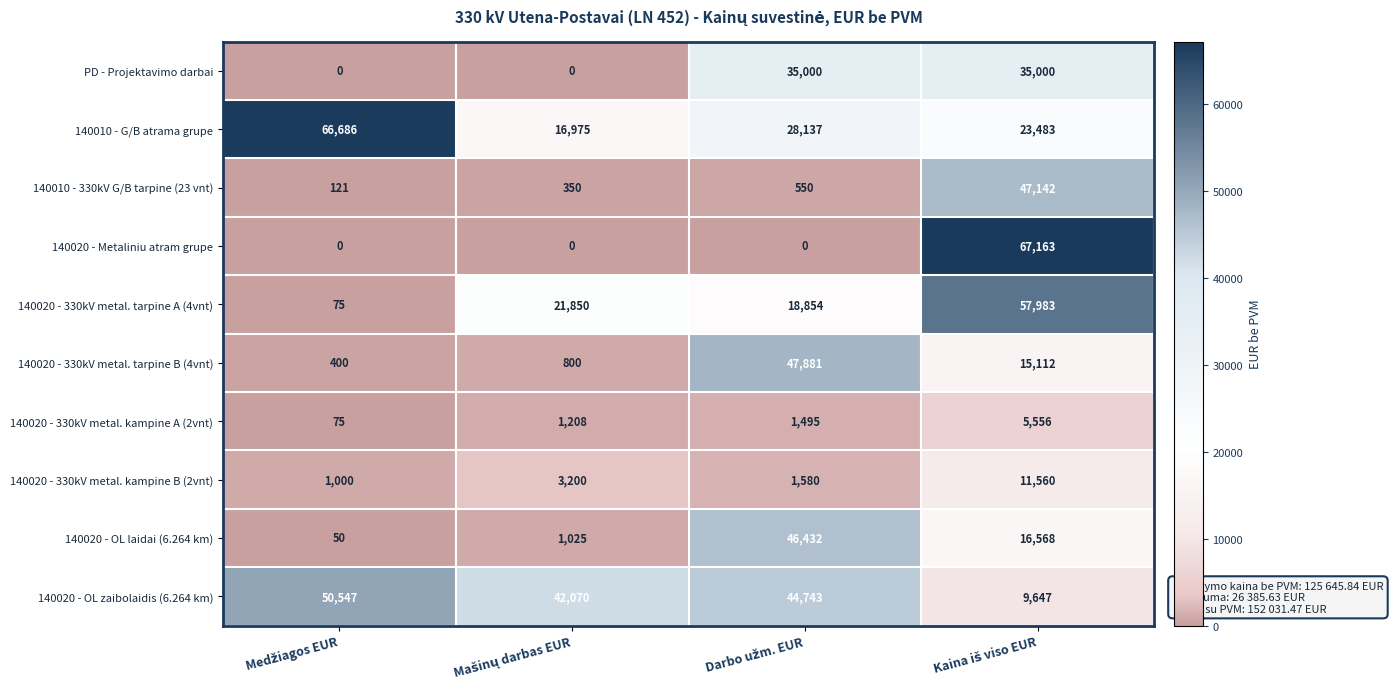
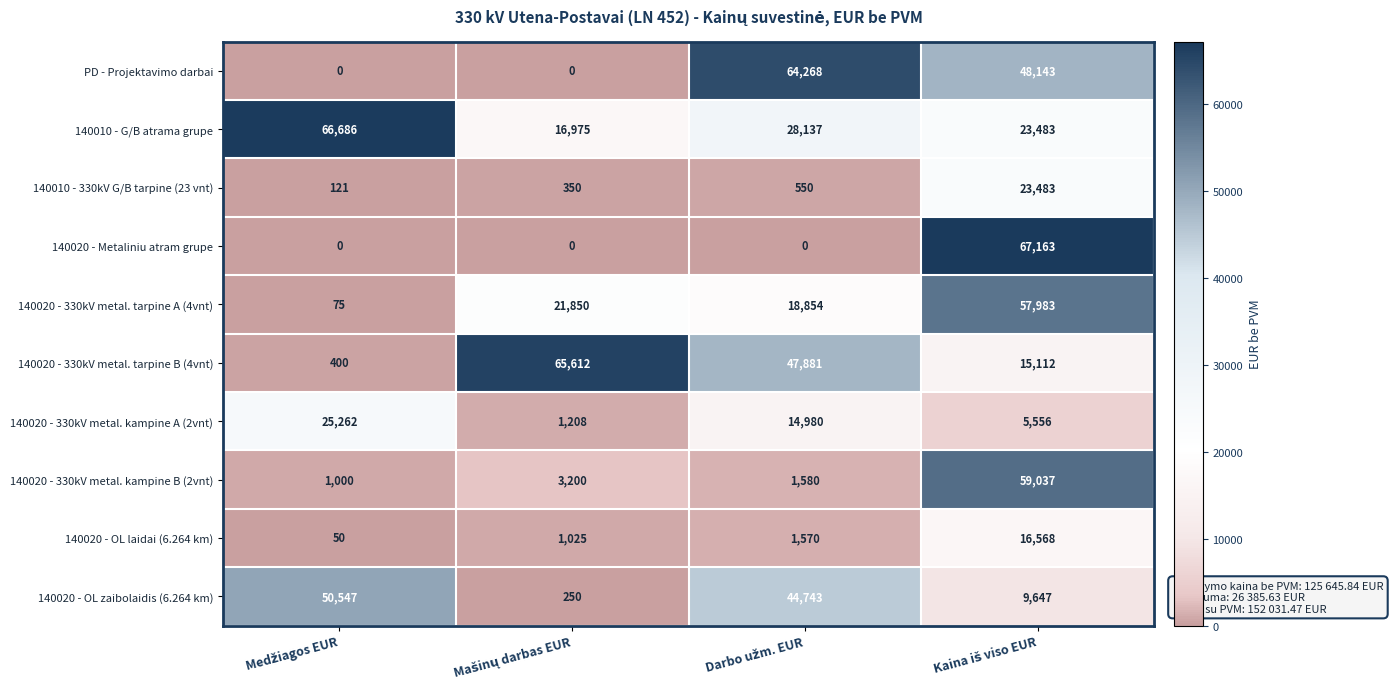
PD - Projektavimo darbai, Darbo užm. EUR: 35,000 -> 64,268
PD - Projektavimo darbai, Kaina iš viso EUR: 35,000 -> 48,143
140010 - 330kV G/B tarpine (23 vnt), Kaina iš viso EUR: 47,142 -> 23,483
140020 - 330kV metal. tarpine B (4vnt), Mašinų darbas EUR: 800 -> 65,612
140020 - 330kV metal. kampine A (2vnt), Medžiagos EUR: 75 -> 25,262
140020 - 330kV metal. kampine A (2vnt), Darbo užm. EUR: 1,495 -> 14,980
140020 - 330kV metal. kampine B (2vnt), Kaina iš viso EUR: 11,560 -> 59,037
140020 - OL laidai (6.264 km), Darbo užm. EUR: 46,432 -> 1,570
140020 - OL zaibolaidis (6.264 km), Mašinų darbas EUR: 42,070 -> 250
